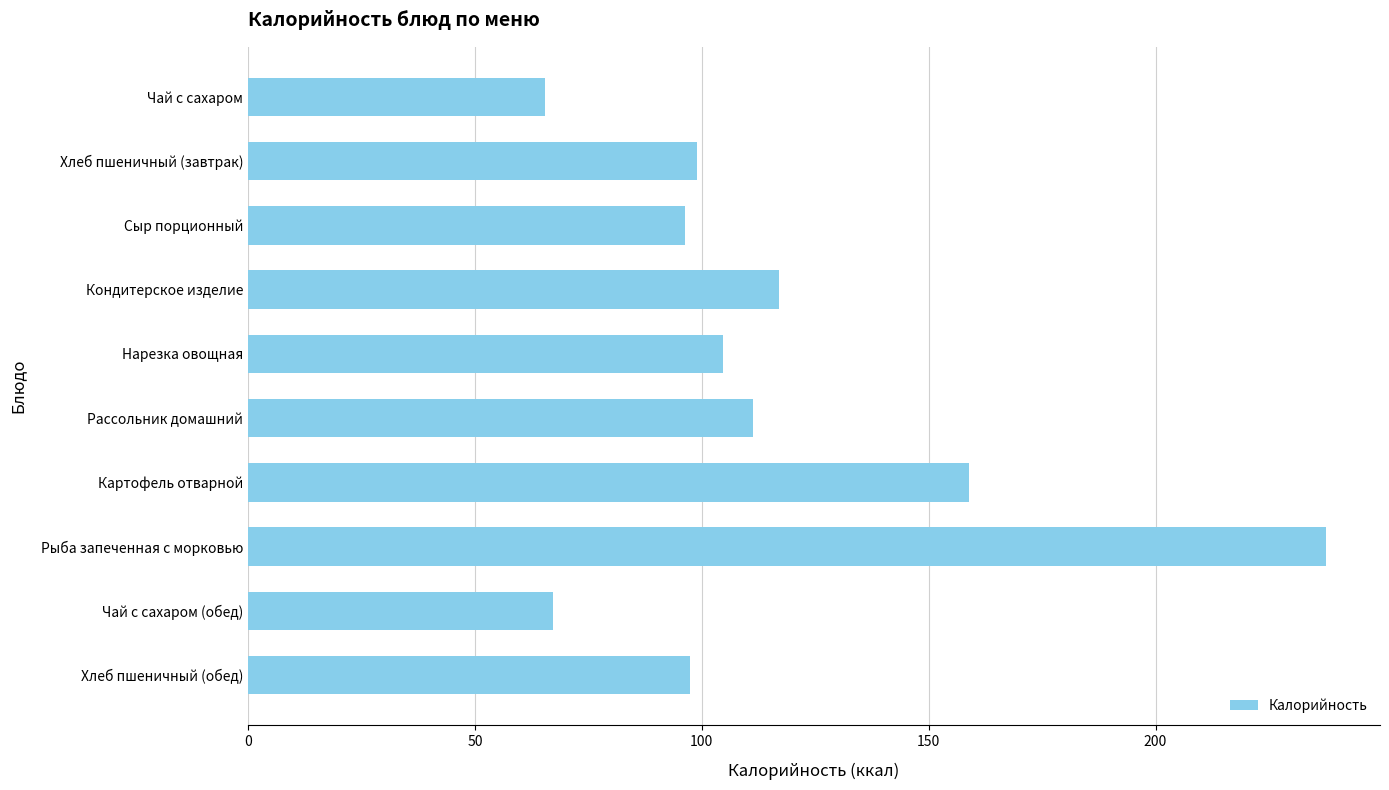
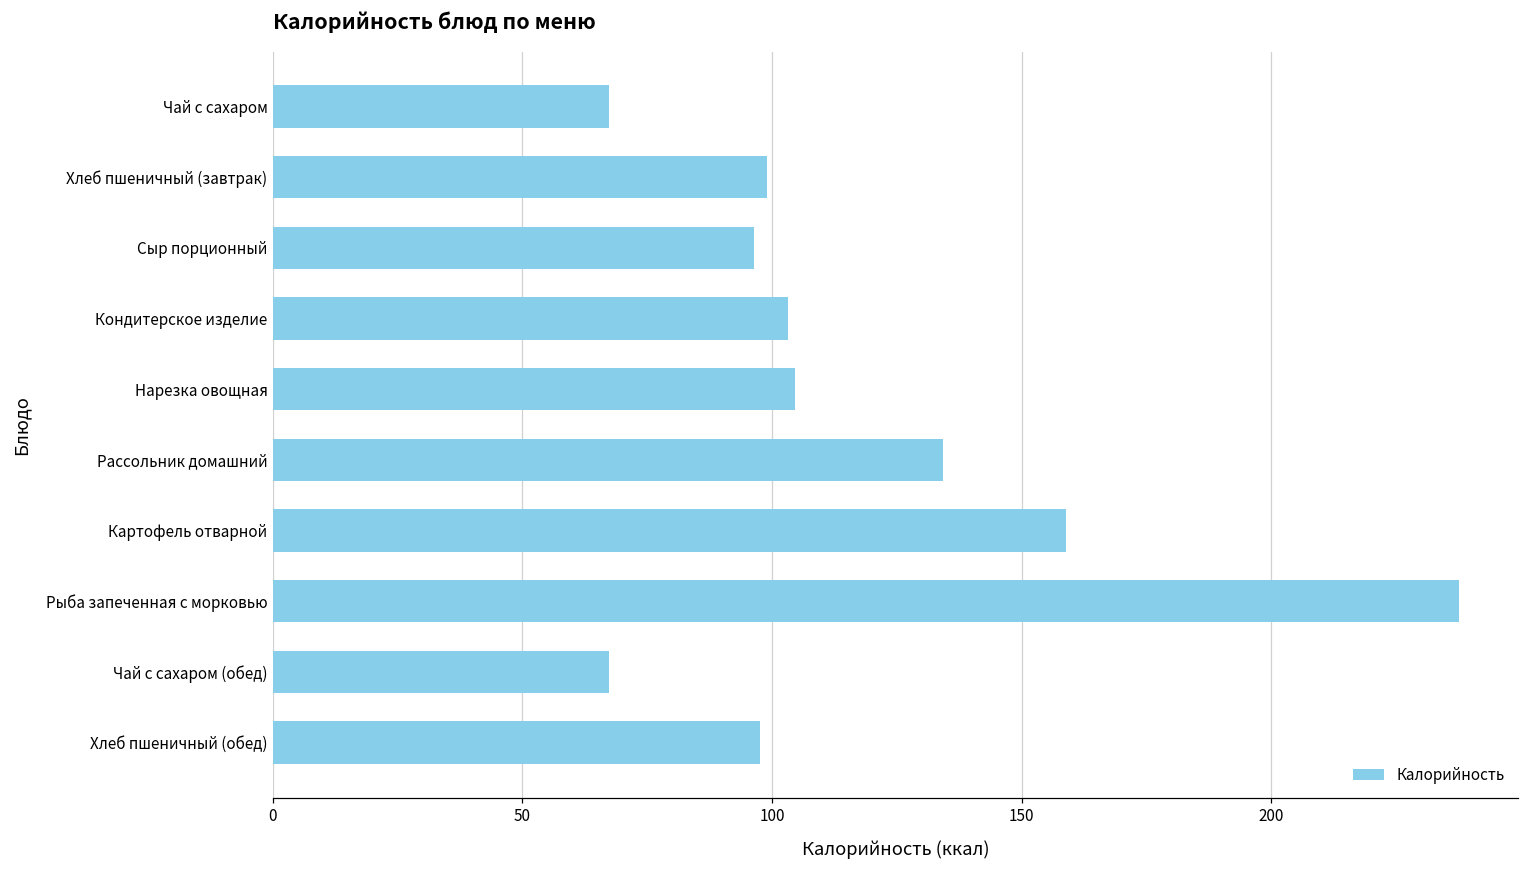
Чай с сахаром: 65 -> 67
Кондитерское изделие: 117 -> 103
Рассольник домашний: 111 -> 134
